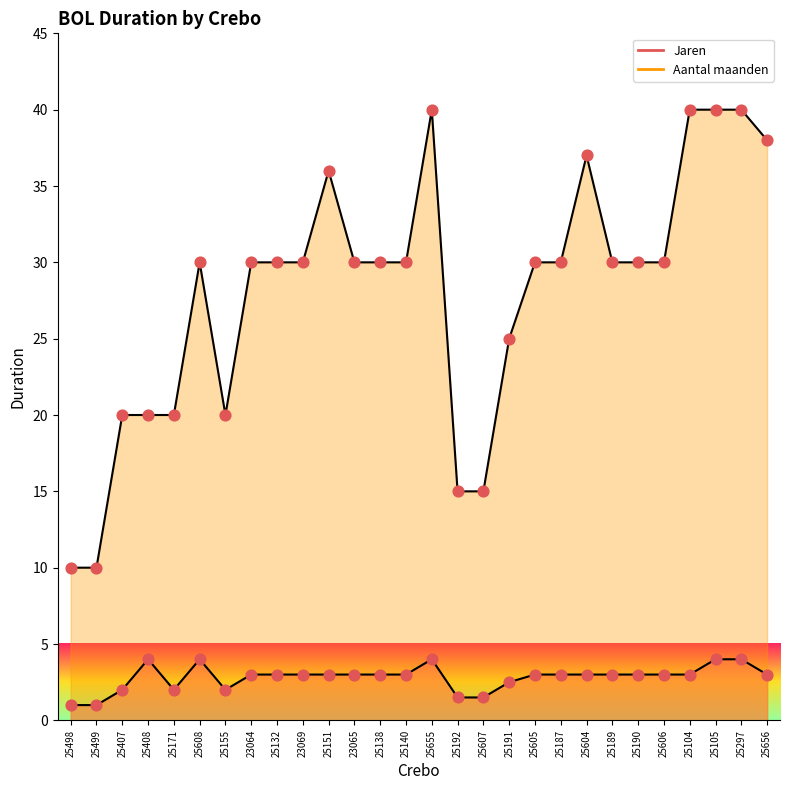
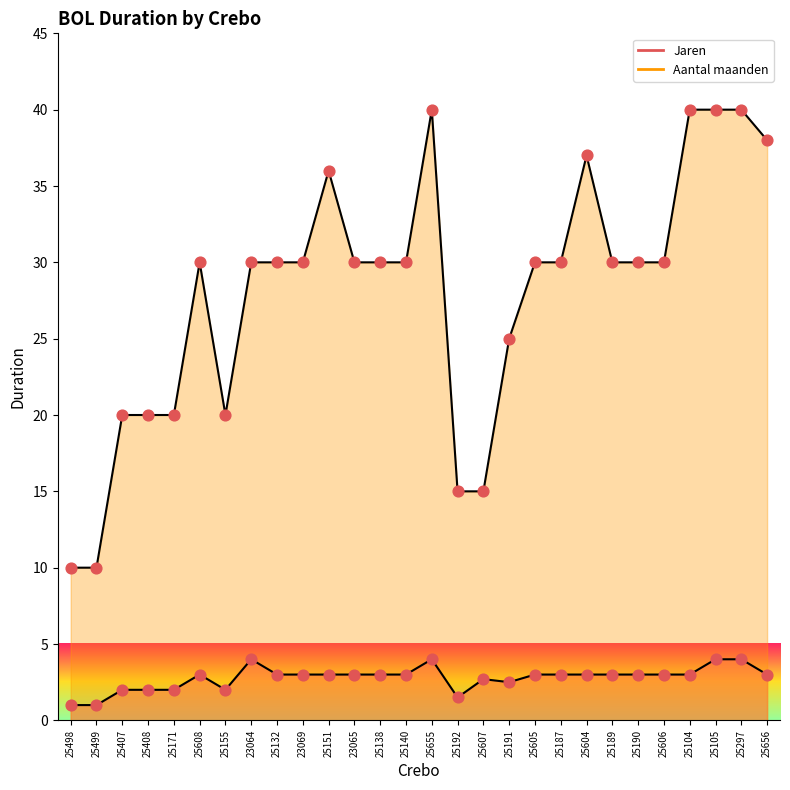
Jaren, 25408: 4 -> 2
Jaren, 25608: 4 -> 3
Jaren, 23064: 3 -> 4
Jaren, 25607: 1.5 -> 2.7
